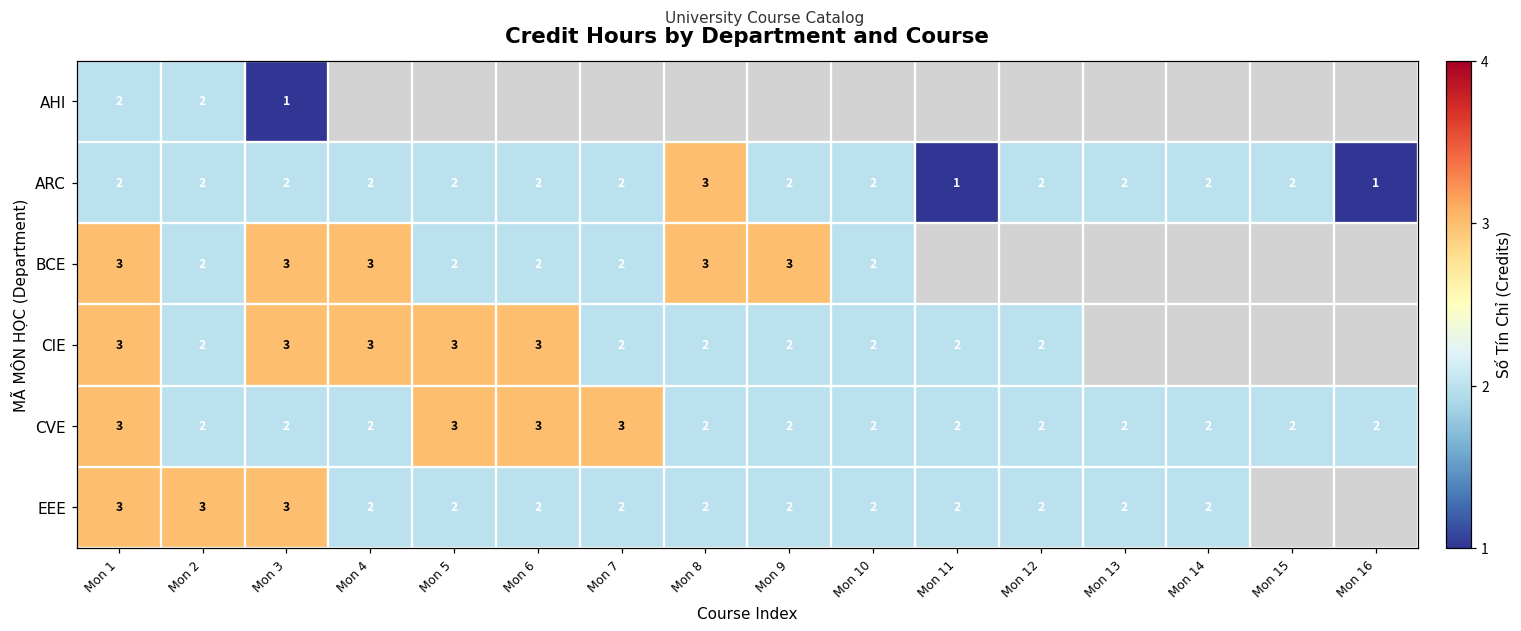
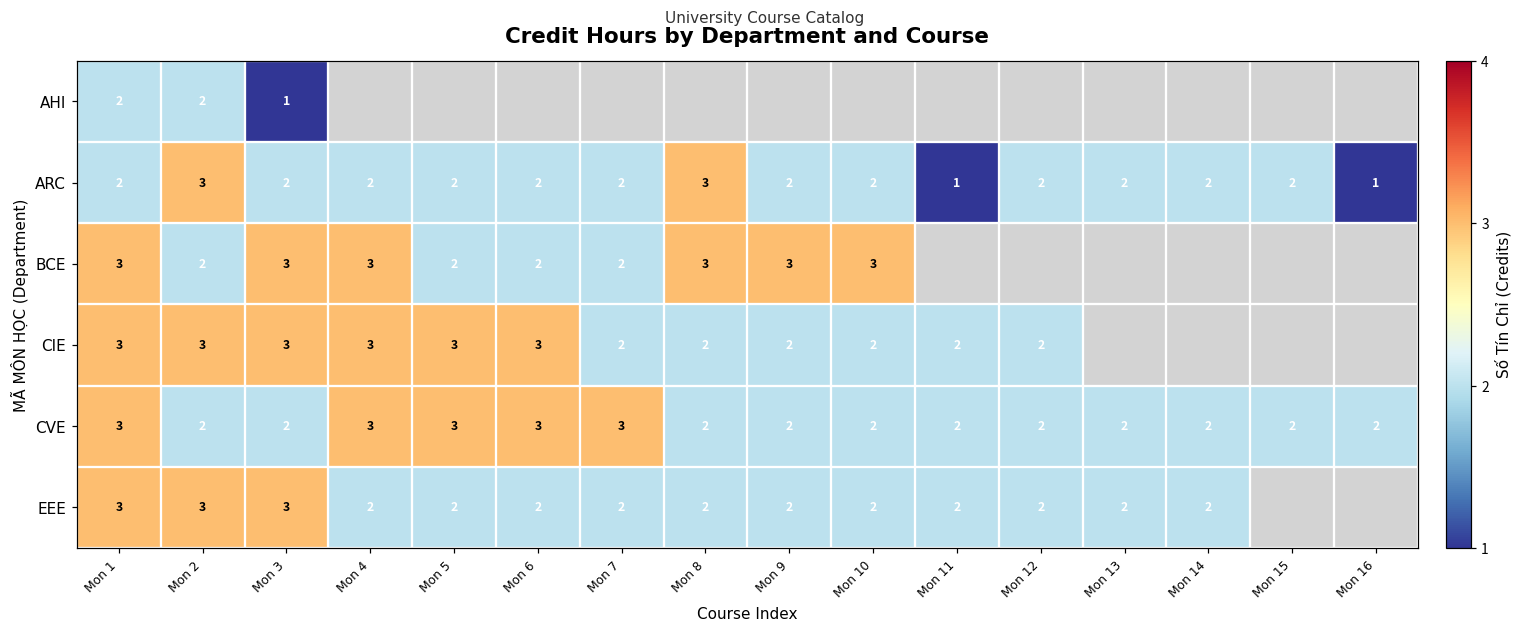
ARC, Mon 2: 2 -> 3
BCE, Mon 10: 2 -> 3
CIE, Mon 2: 2 -> 3
CVE, Mon 4: 2 -> 3
